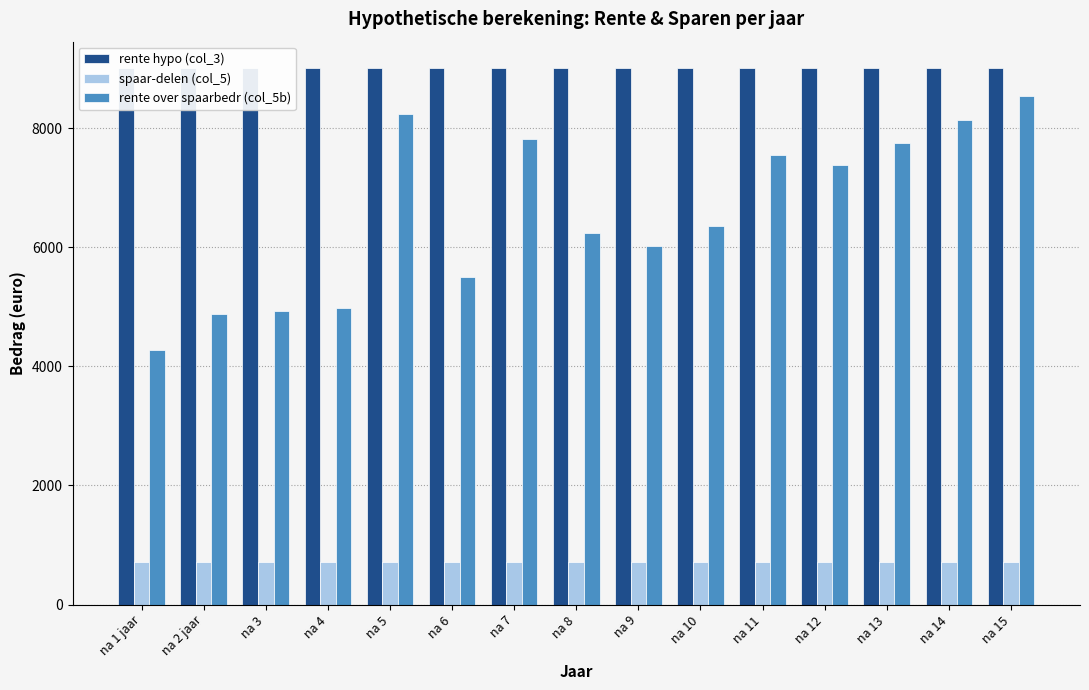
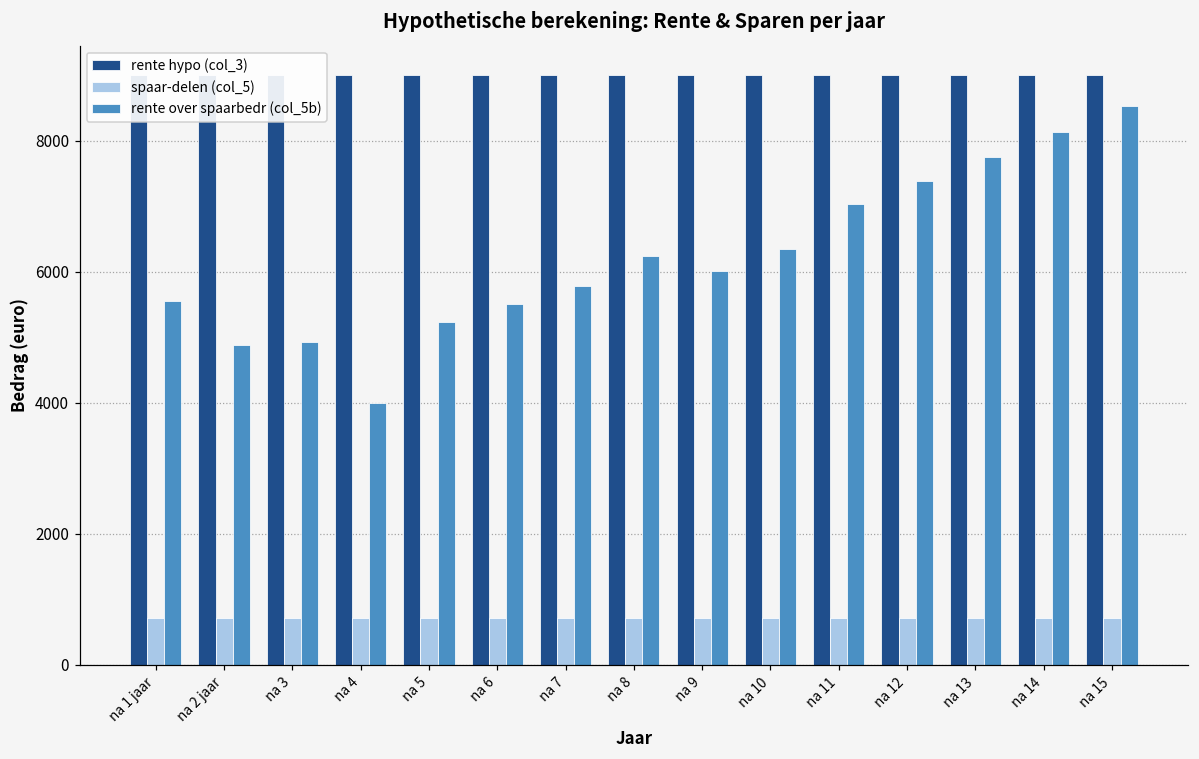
rente over spaarbedr (col_5b), na 1 jaar: 4300 -> 5500
rente over spaarbedr (col_5b), na 4: 5000 -> 4000
rente over spaarbedr (col_5b), na 5: 8200 -> 5200
rente over spaarbedr (col_5b), na 7: 7800 -> 5800
rente over spaarbedr (col_5b), na 11: 7500 -> 7000
